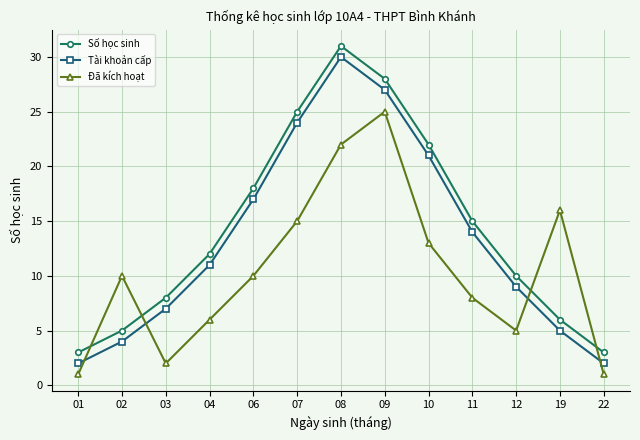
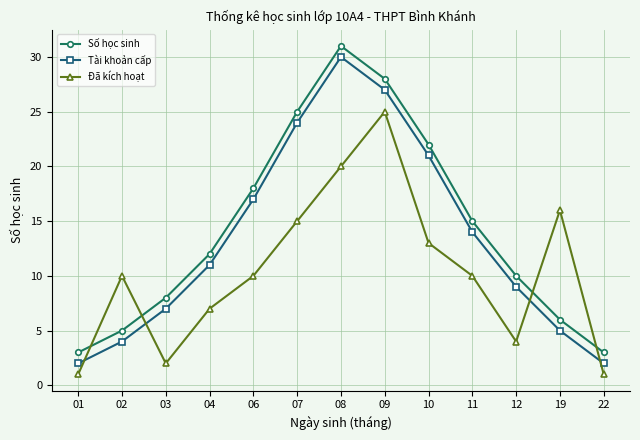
Đã kích hoạt, 04: 6 -> 7
Đã kích hoạt, 08: 22 -> 20
Đã kích hoạt, 11: 8 -> 10
Đã kích hoạt, 12: 5 -> 4
